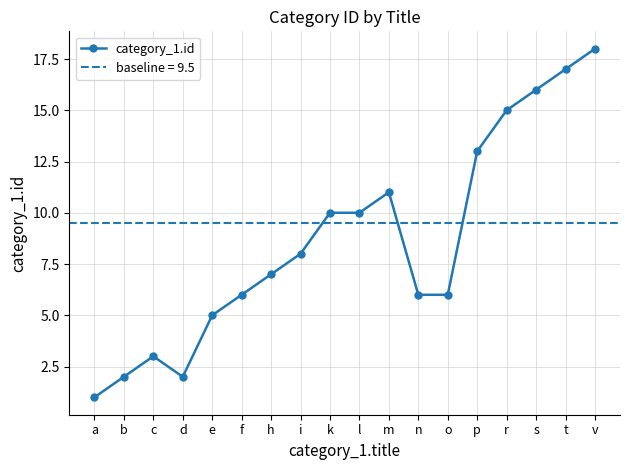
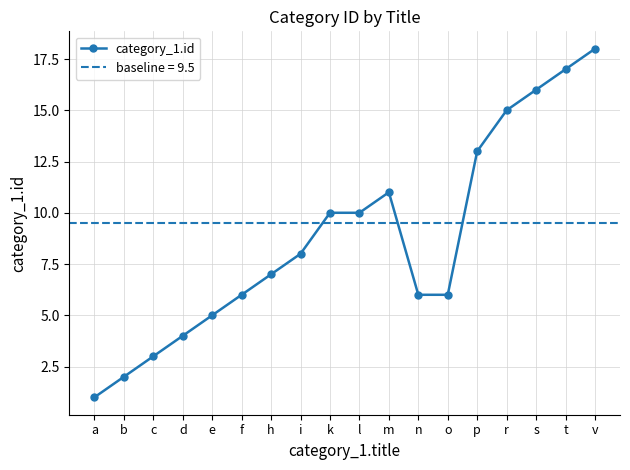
d: 2 -> 4
